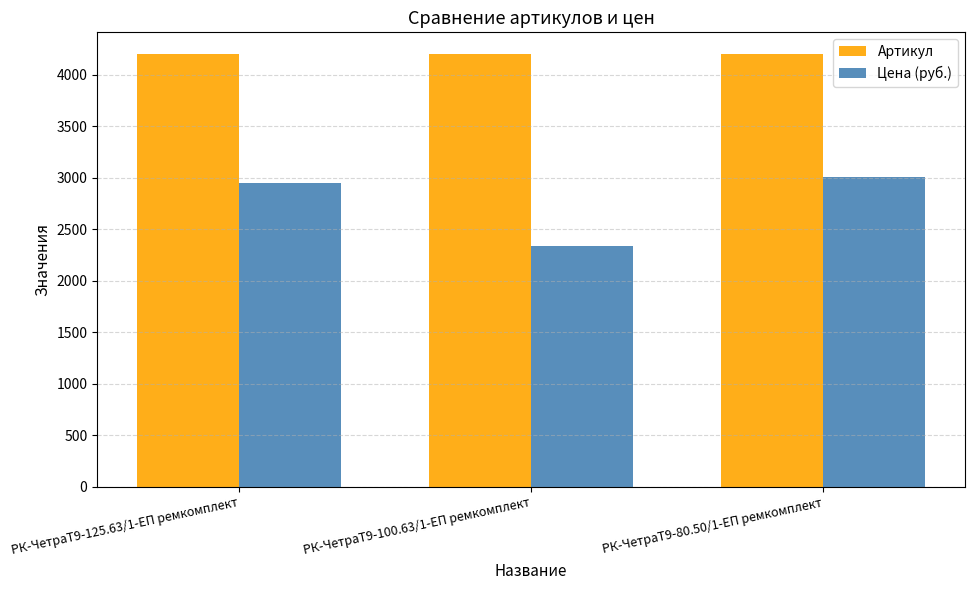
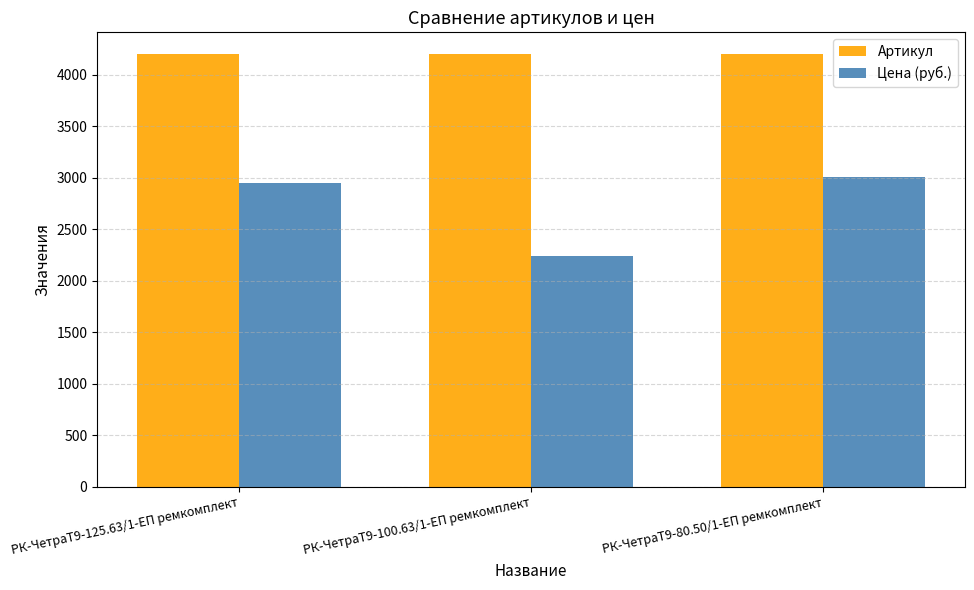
Цена (руб.), РК-ЧетраТ9-100.63/1-ЕП ремкомплект: 2340 -> 2240
